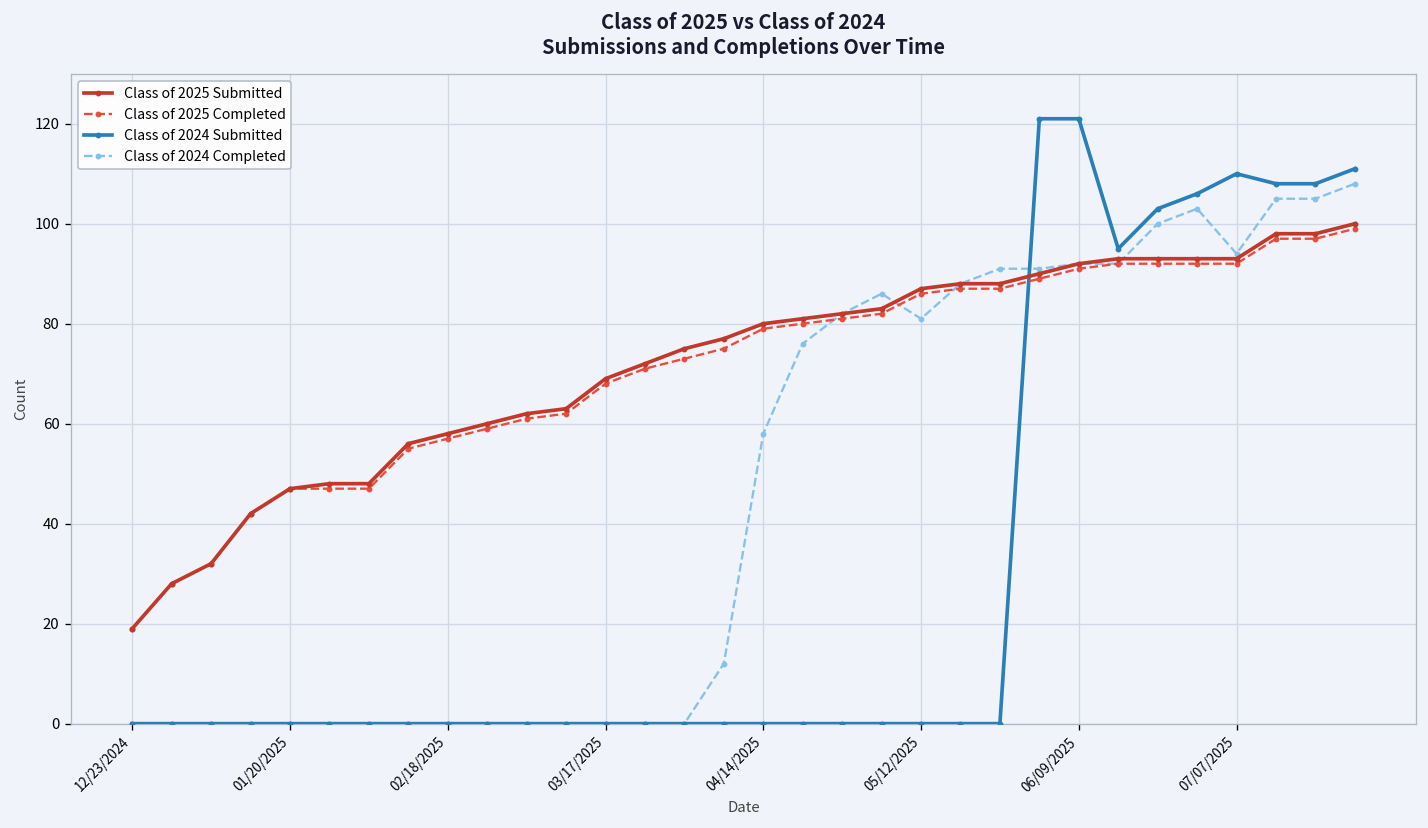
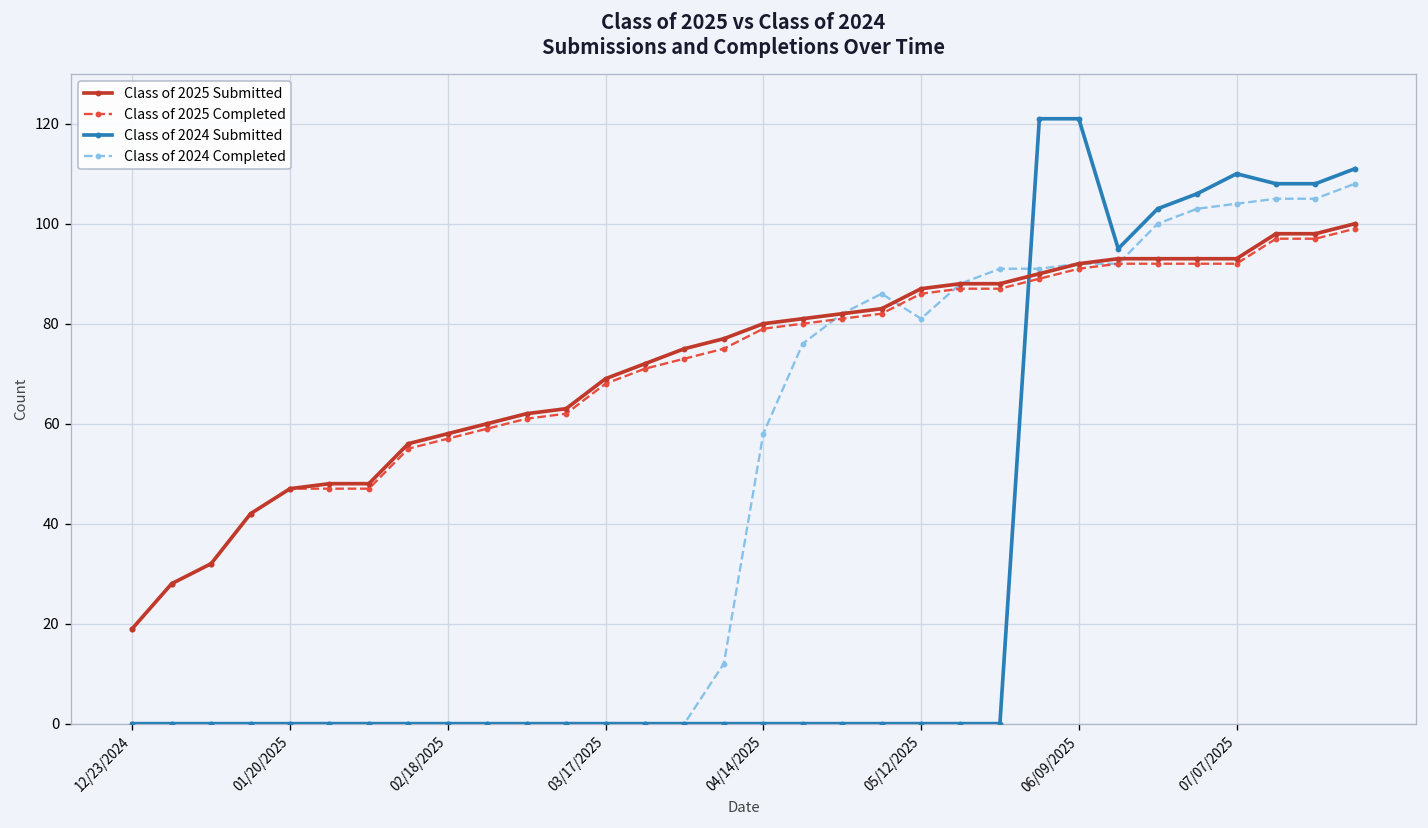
Class of 2024 Completed, 07/07/2025: 94 -> 104
